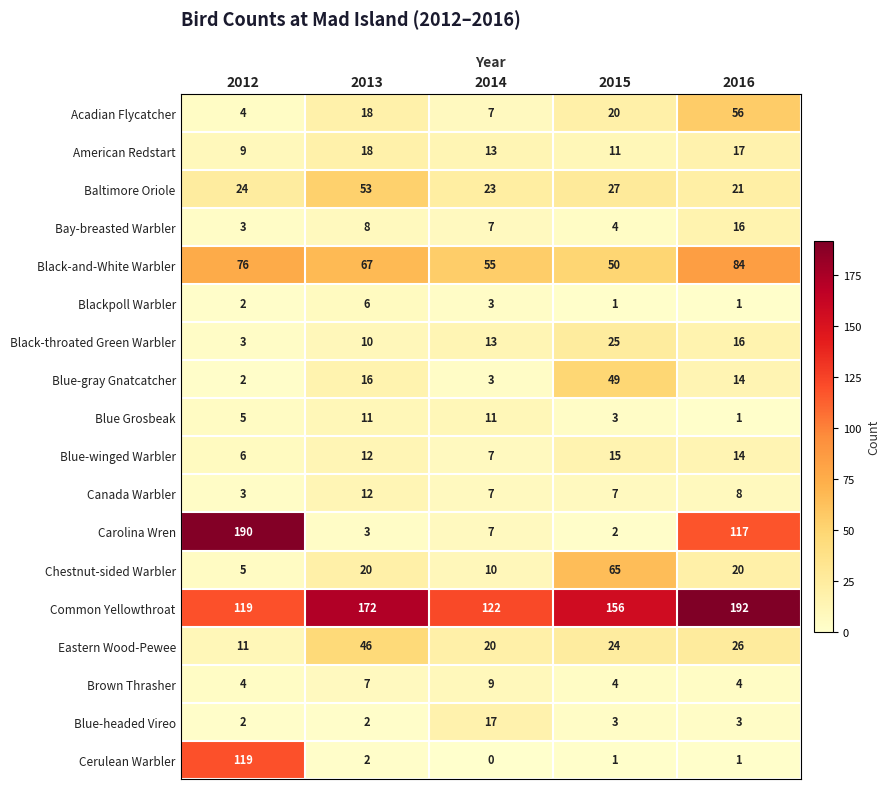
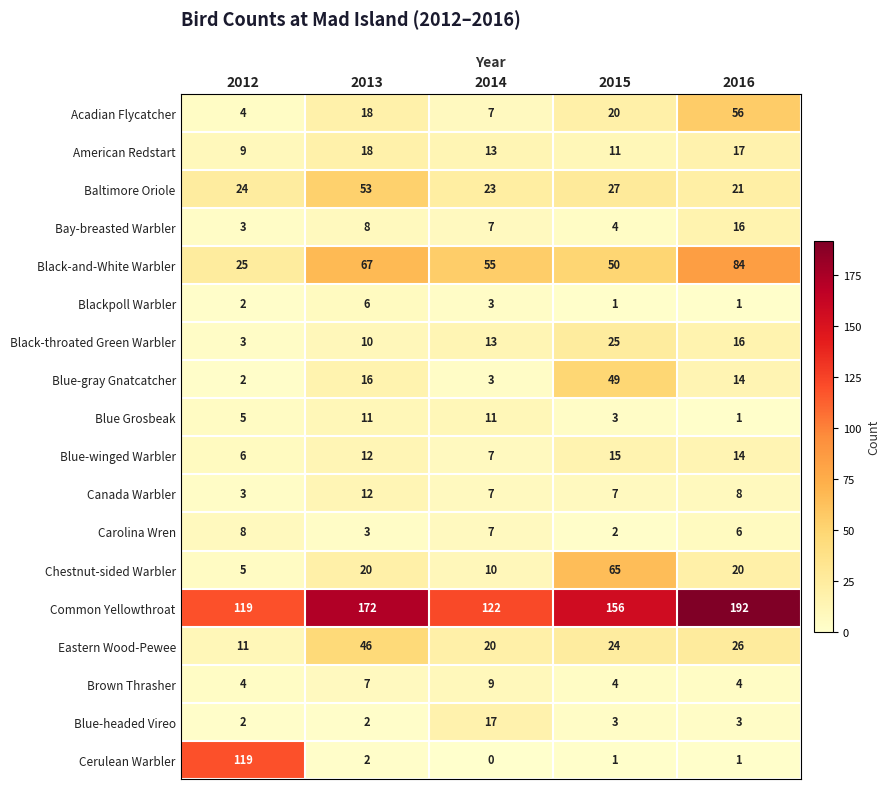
Black-and-White Warbler, 2012: 76 -> 25
Carolina Wren, 2012: 190 -> 8
Carolina Wren, 2016: 117 -> 6
